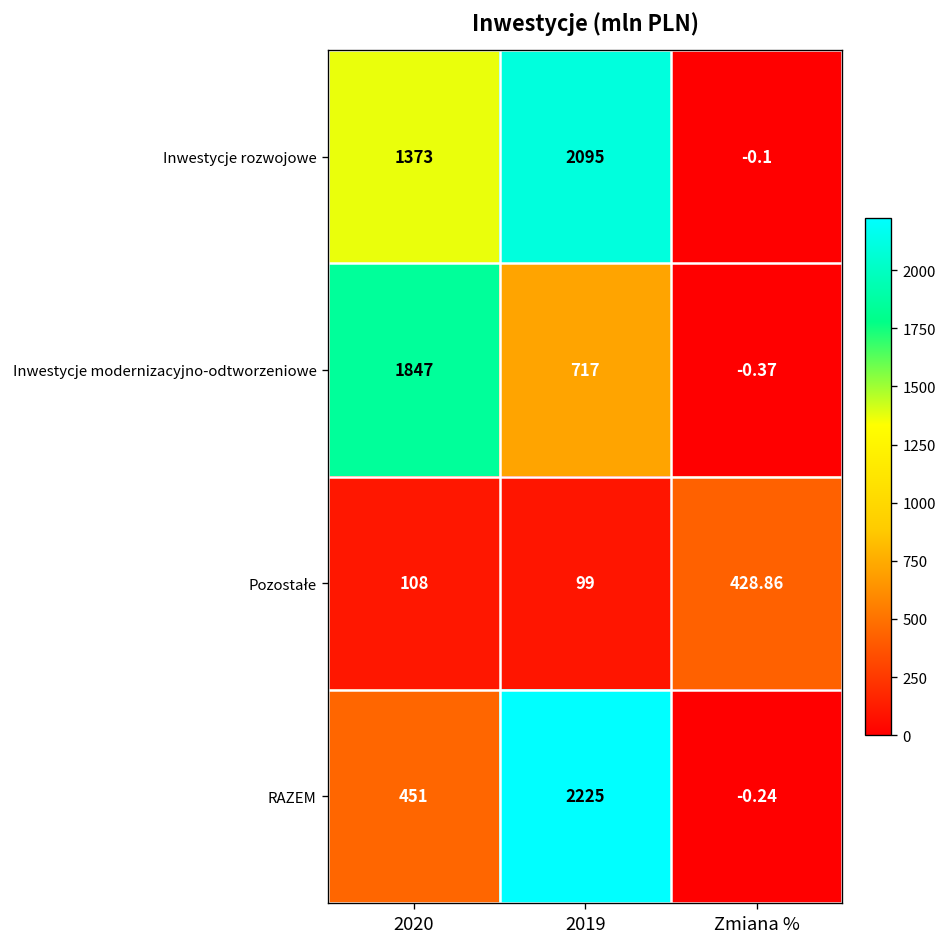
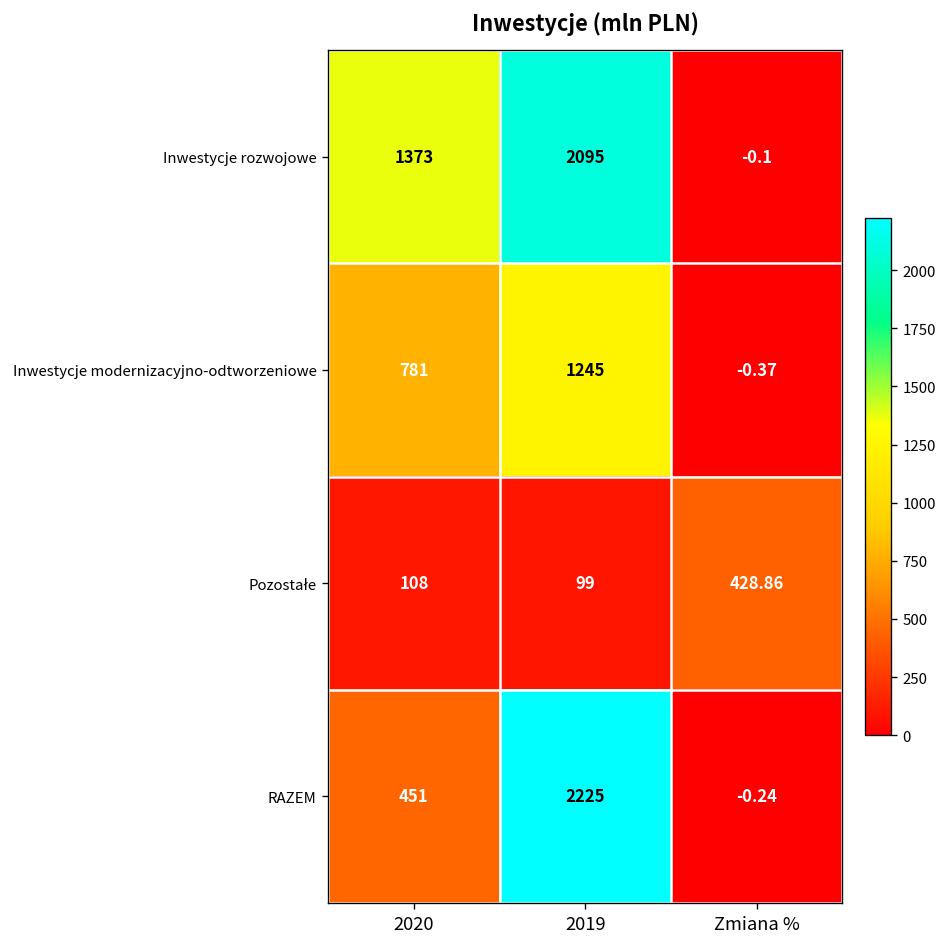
Inwestycje modernizacyjno-odtworzeniowe, 2020: 1847 -> 781
Inwestycje modernizacyjno-odtworzeniowe, 2019: 717 -> 1245
